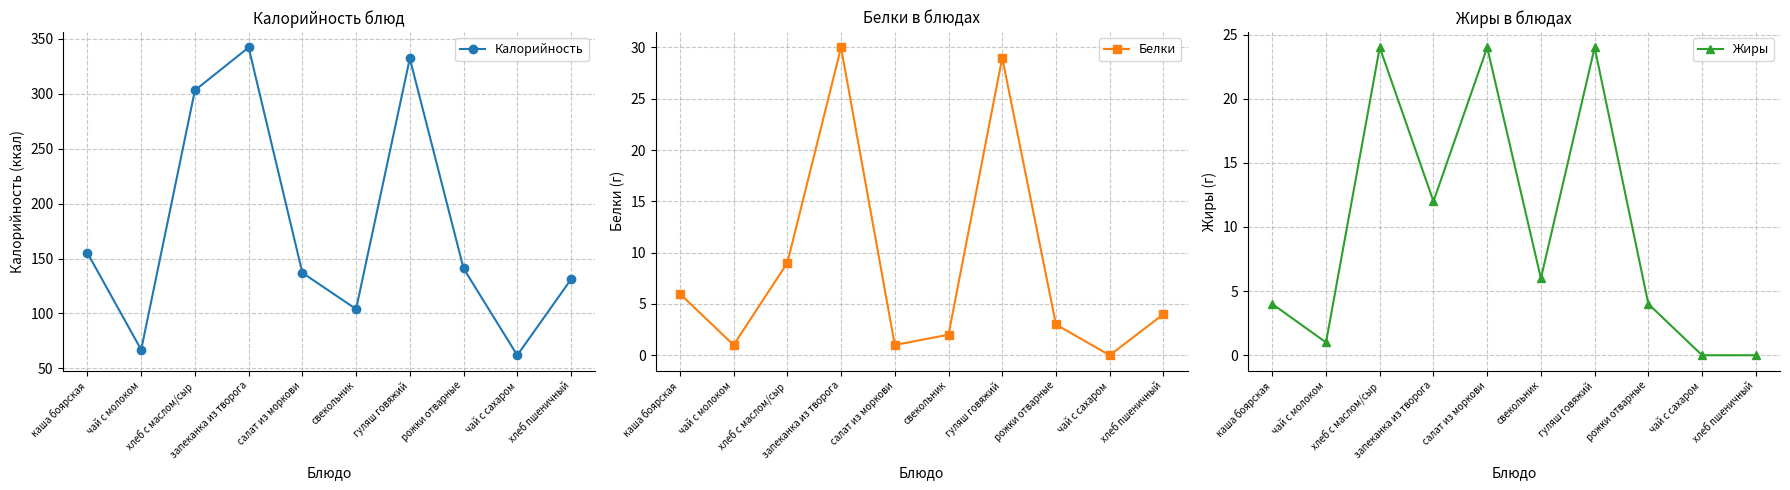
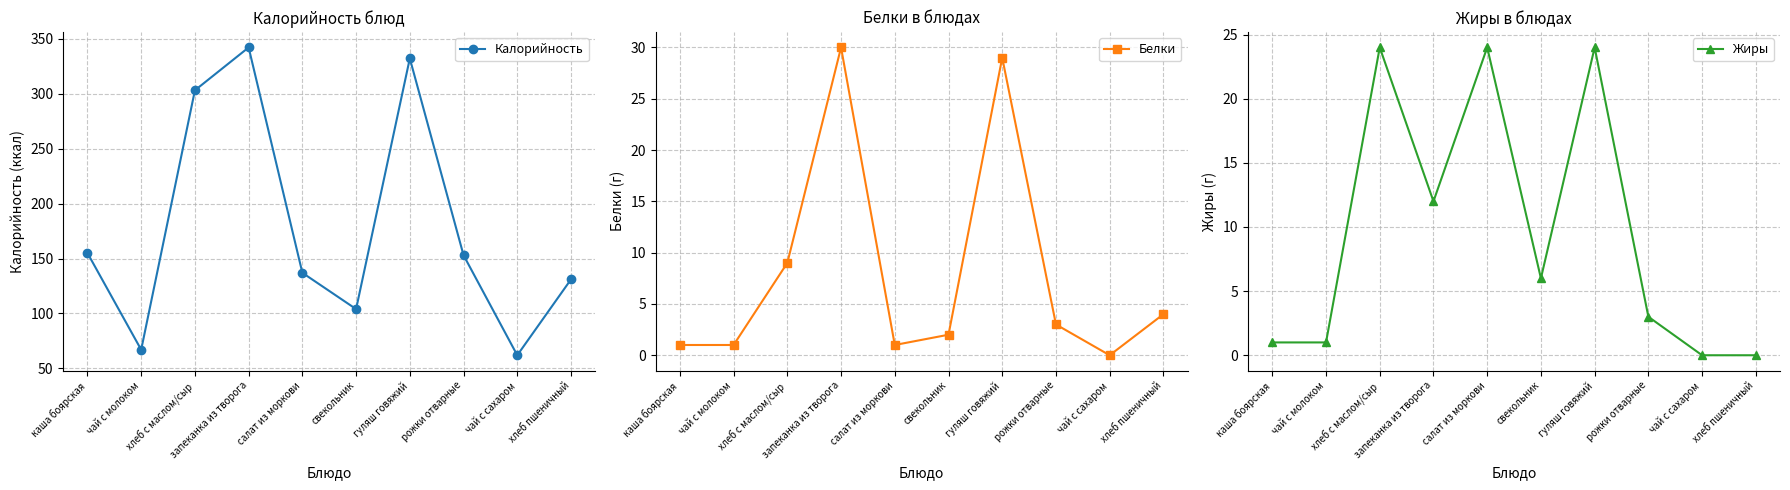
Калорийность блюд, рожки отварные: 141 -> 153
Белки в блюдах, каша боярская: 6 -> 1
Жиры в блюдах, каша боярская: 4 -> 1
Жиры в блюдах, рожки отварные: 4 -> 3
